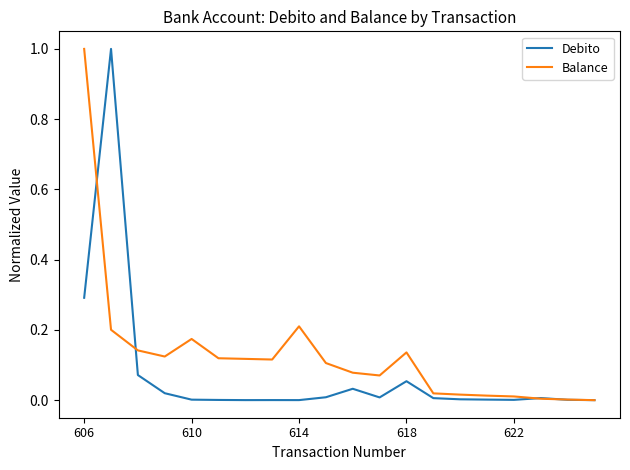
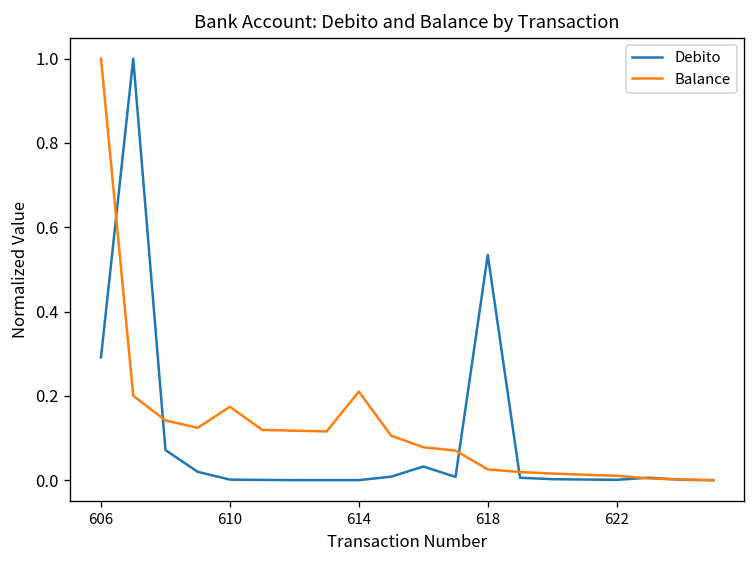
Debito, 618: 0.05 -> 0.53
Balance, 618: 0.14 -> 0.03
